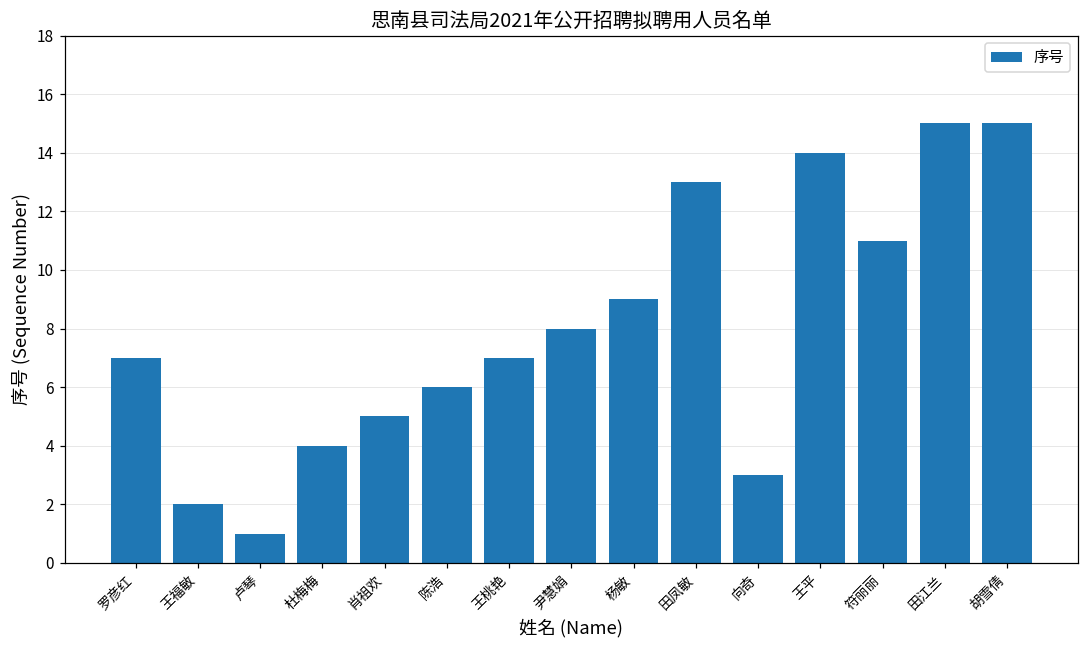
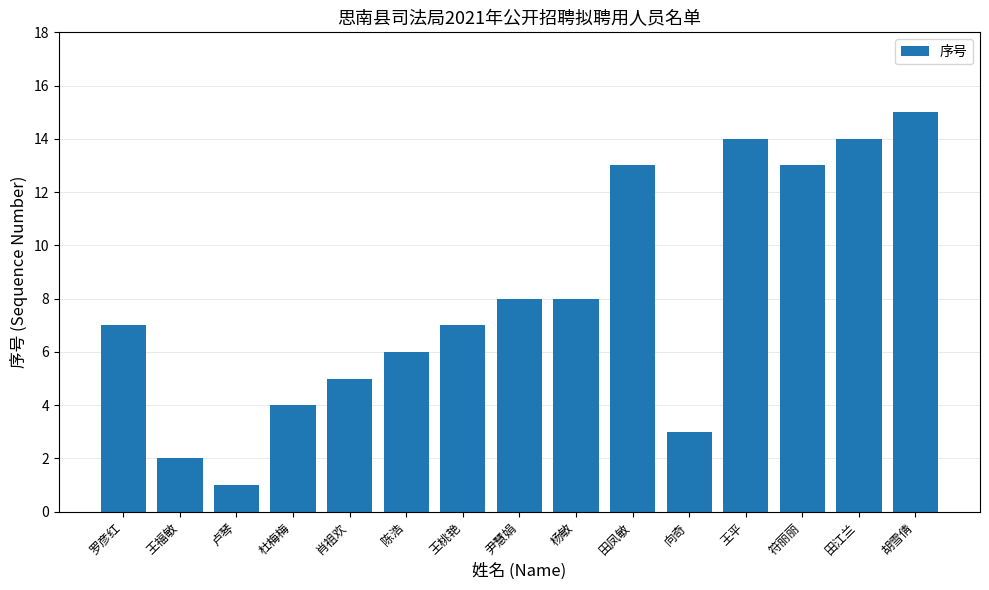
杨敏: 9 -> 8
符丽丽: 11 -> 13
田江兰: 15 -> 14
